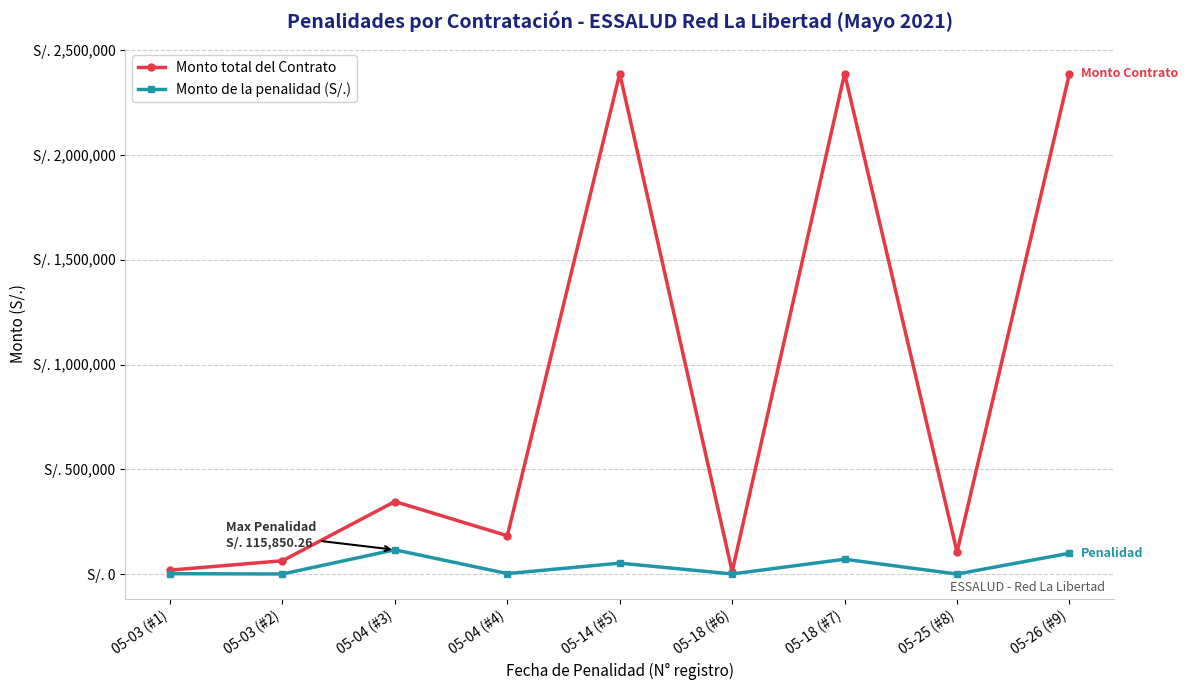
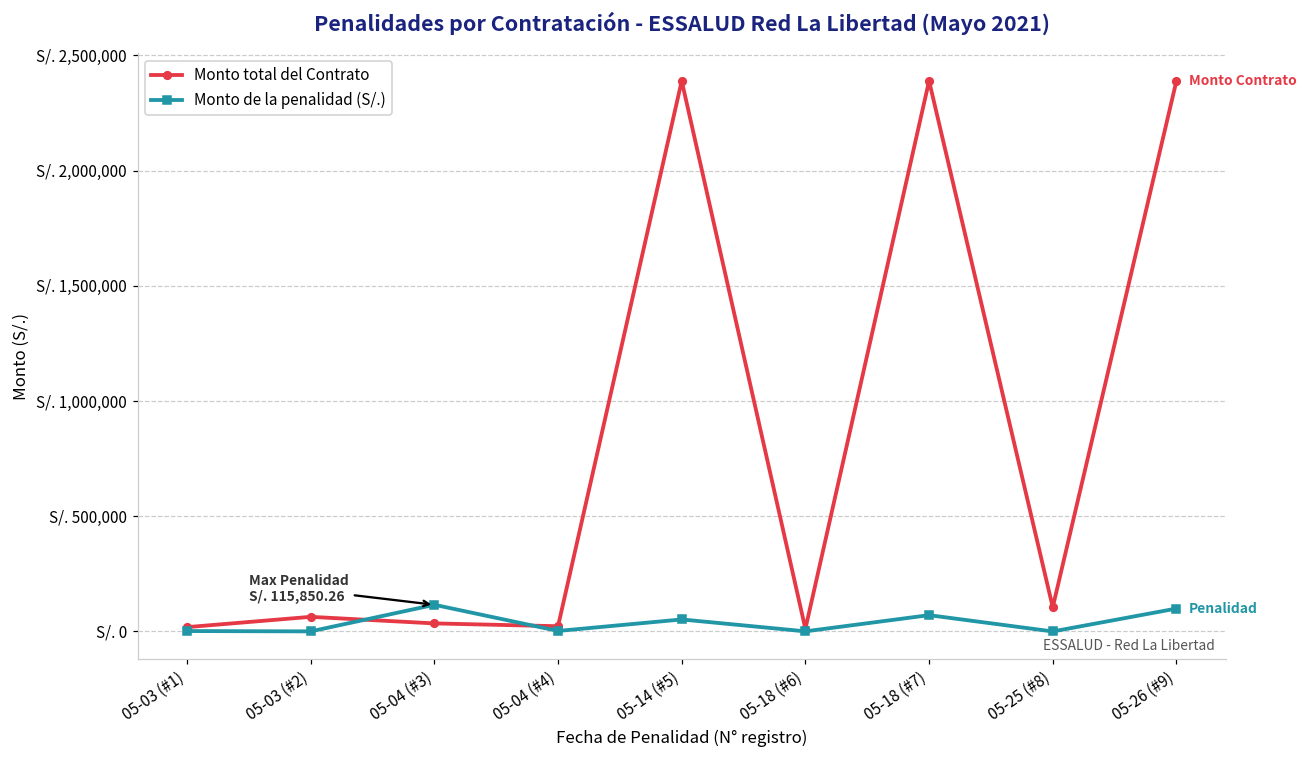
Monto total del Contrato, 05-04 (#3): S/. 350,000 -> S/. 40,000
Monto total del Contrato, 05-04 (#4): S/. 180,000 -> S/. 20,000
